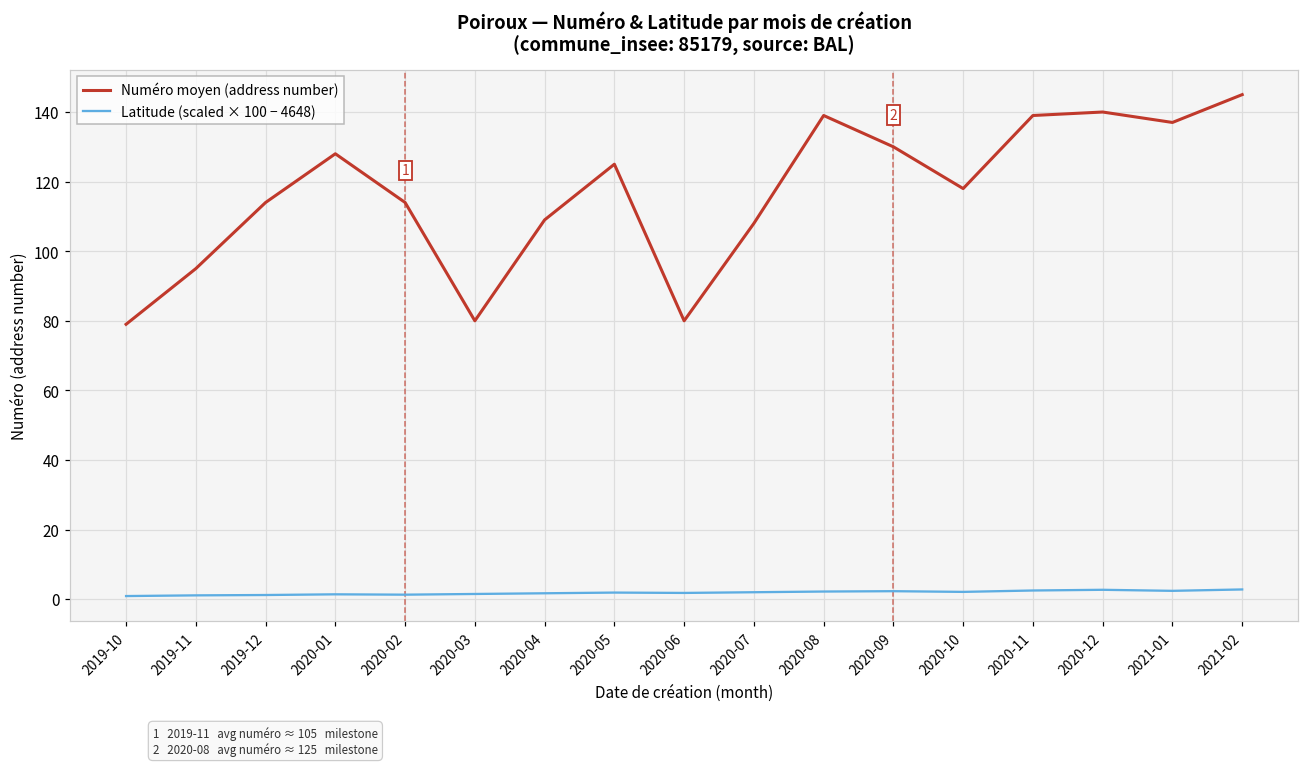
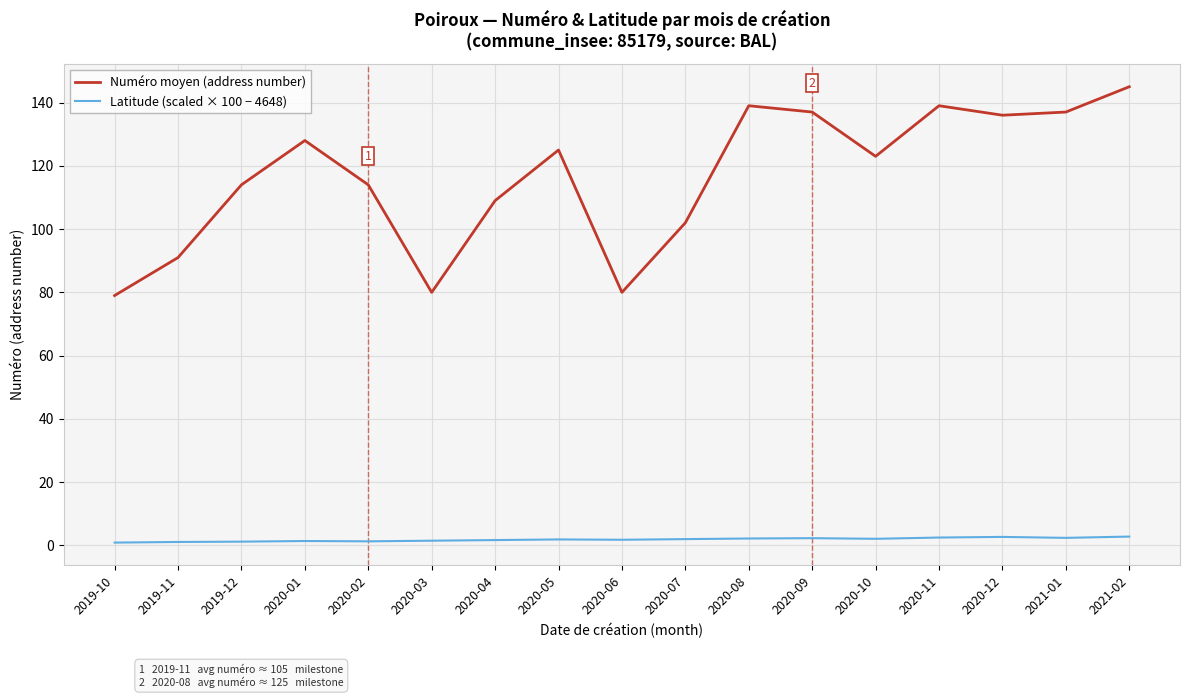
Numéro moyen (address number), 2019-11: 95 -> 91
Numéro moyen (address number), 2020-07: 108 -> 102
Numéro moyen (address number), 2020-09: 130 -> 137
Numéro moyen (address number), 2020-10: 118 -> 123
Numéro moyen (address number), 2020-12: 140 -> 136
